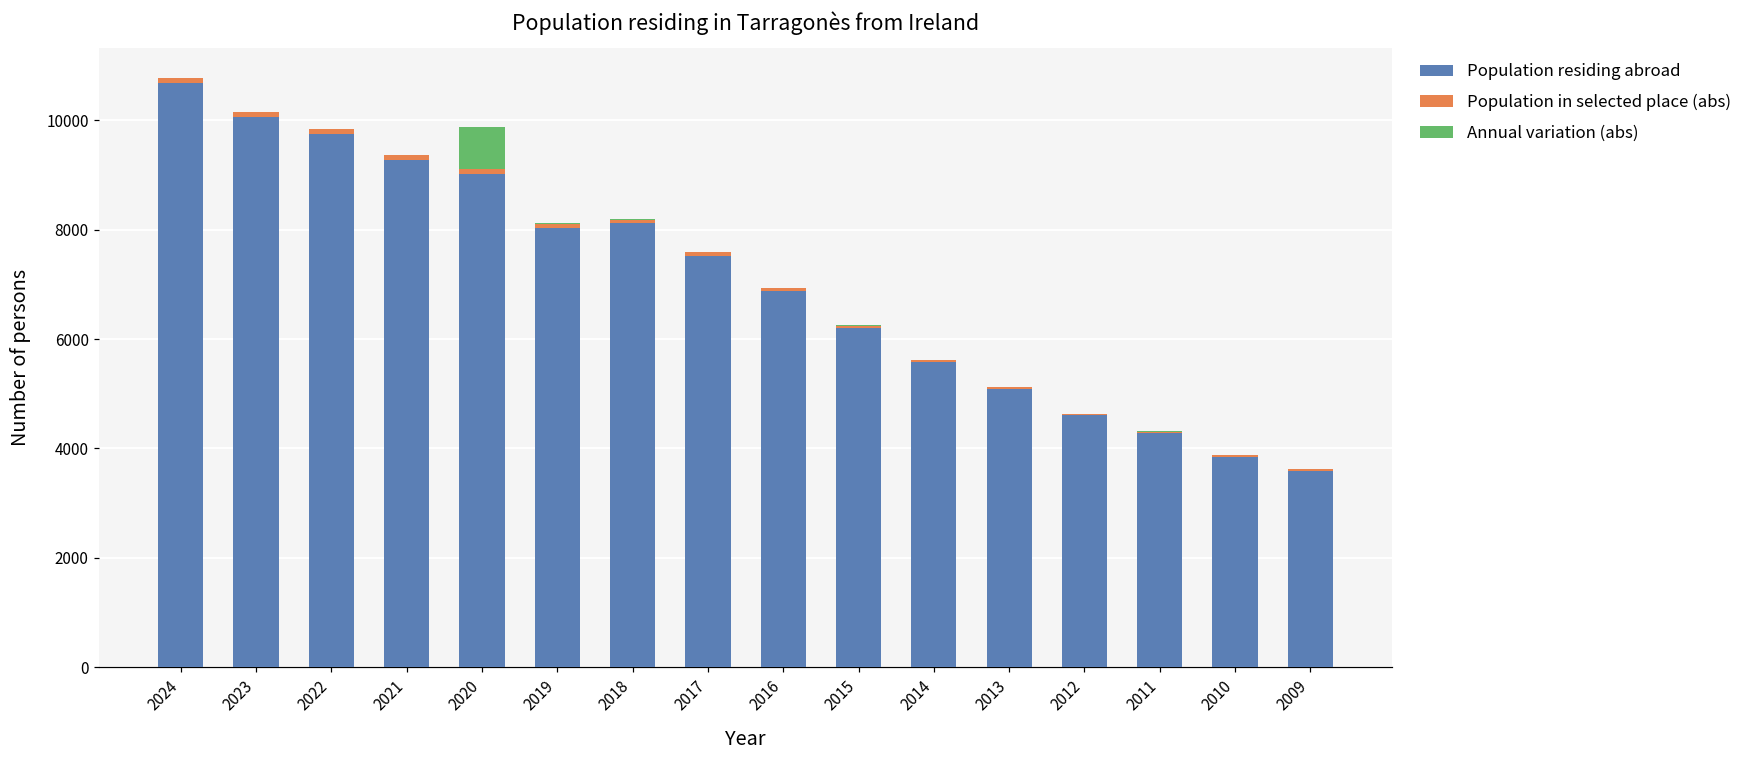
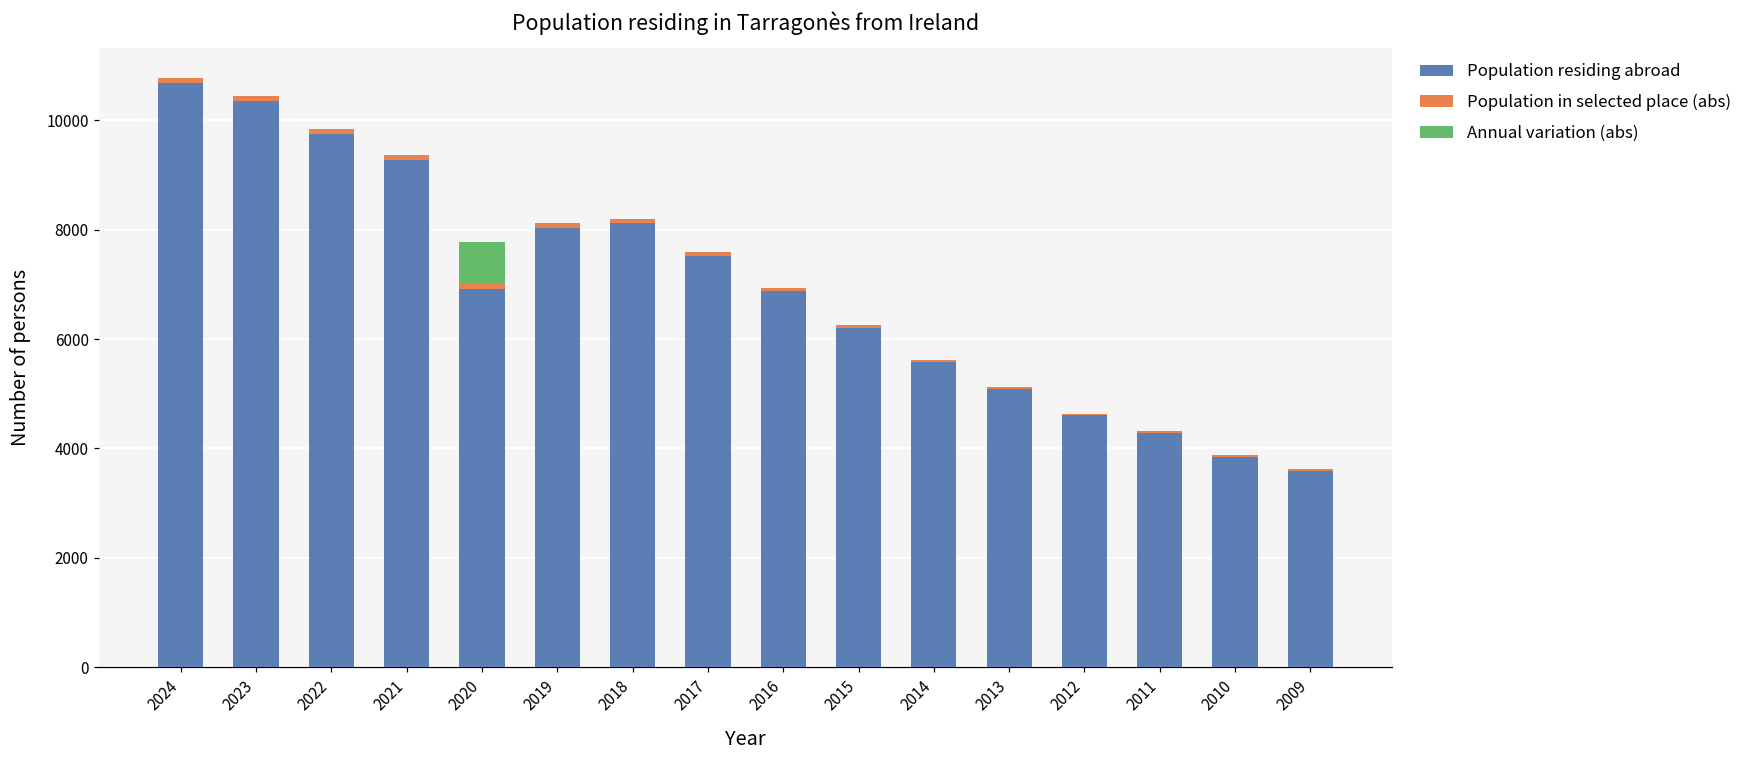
Population residing abroad, 2023: 10100 -> 10400
Population residing abroad, 2020: 9000 -> 6900
